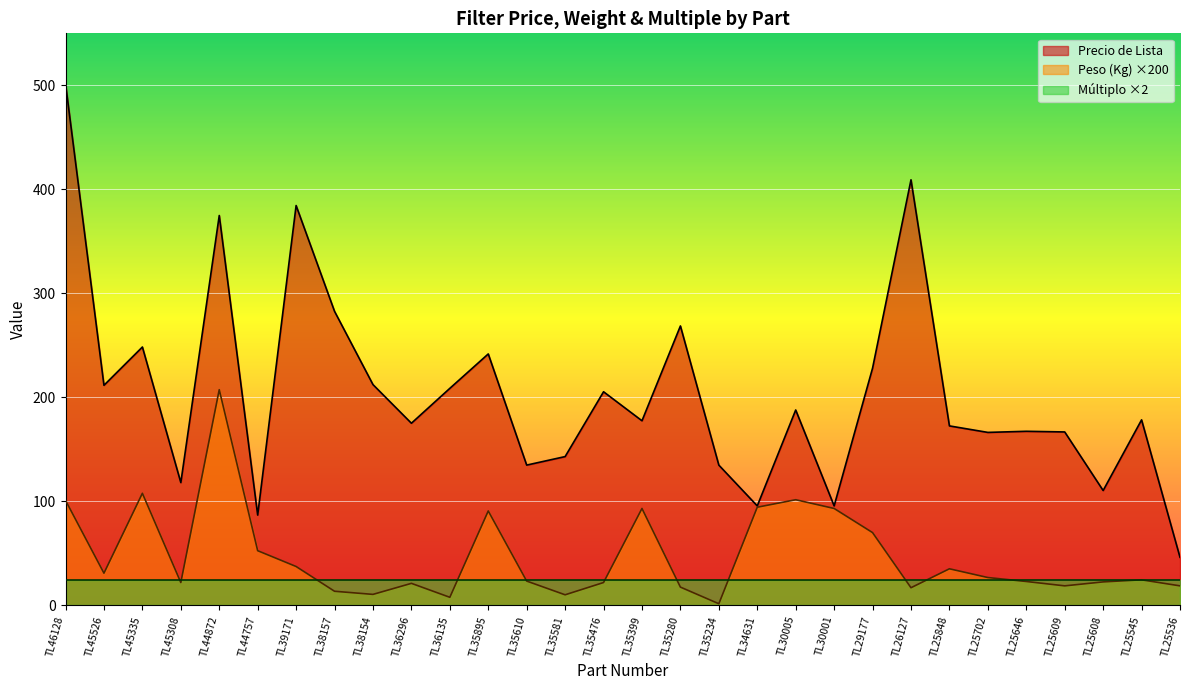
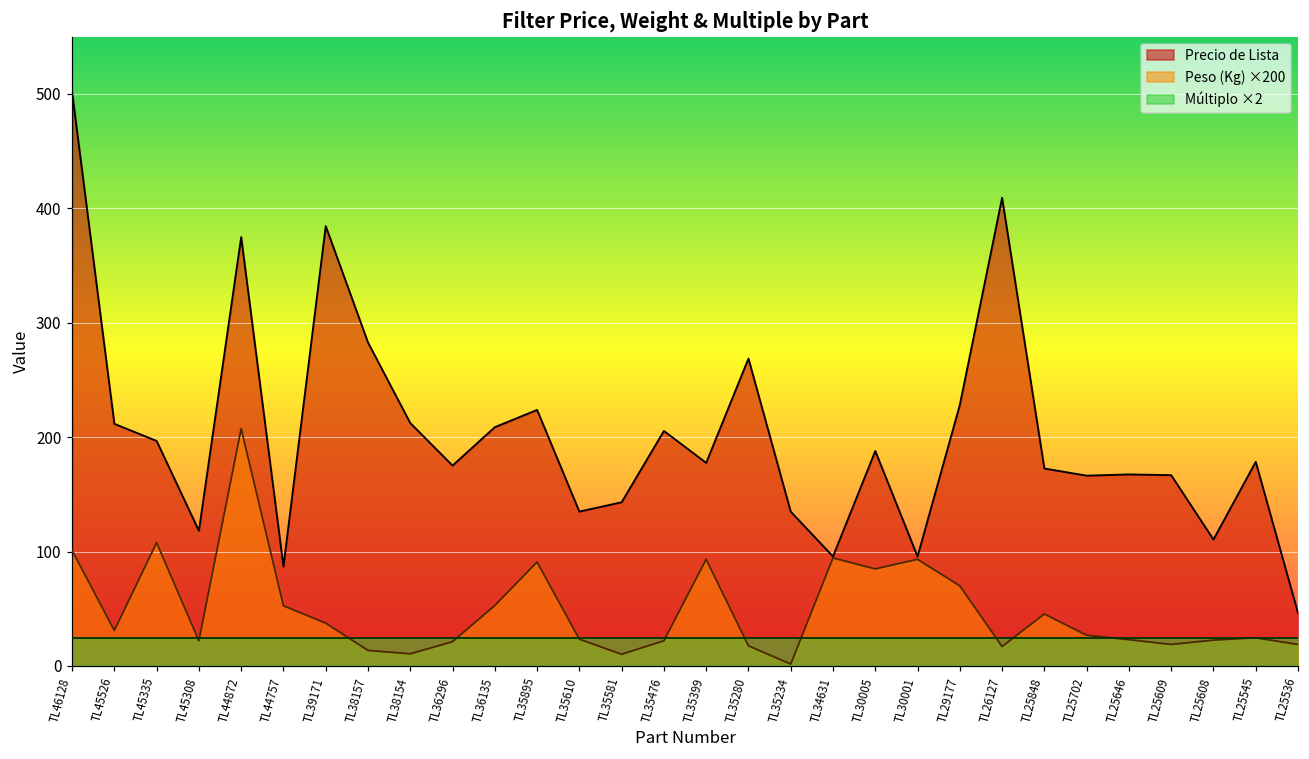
Precio de Lista, TL45335: 248 -> 197
Peso (Kg) ×200, TL36135: 8 -> 53
Precio de Lista, TL35895: 242 -> 224
Peso (Kg) ×200, TL30005: 102 -> 85
Peso (Kg) ×200, TL25848: 35 -> 45
